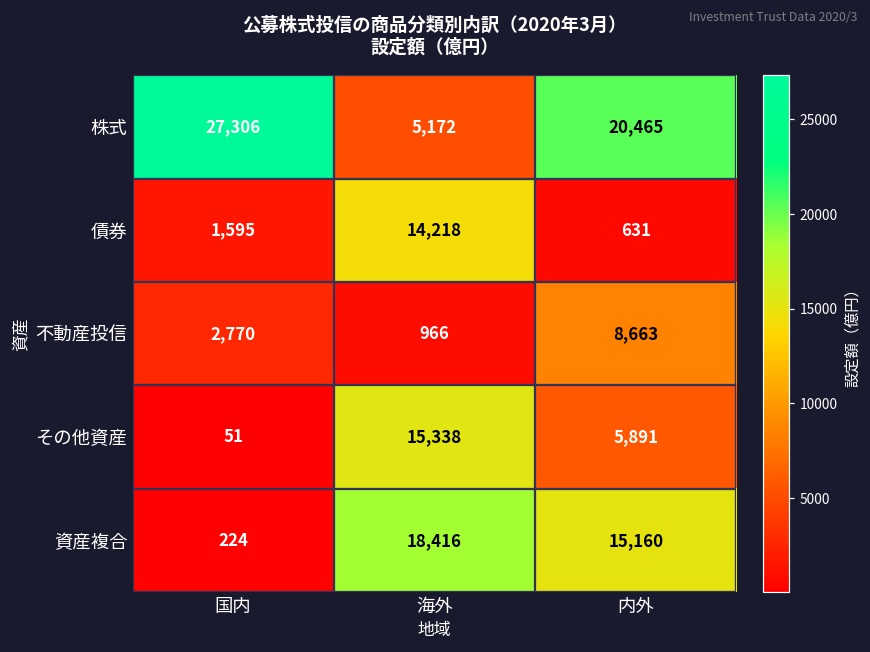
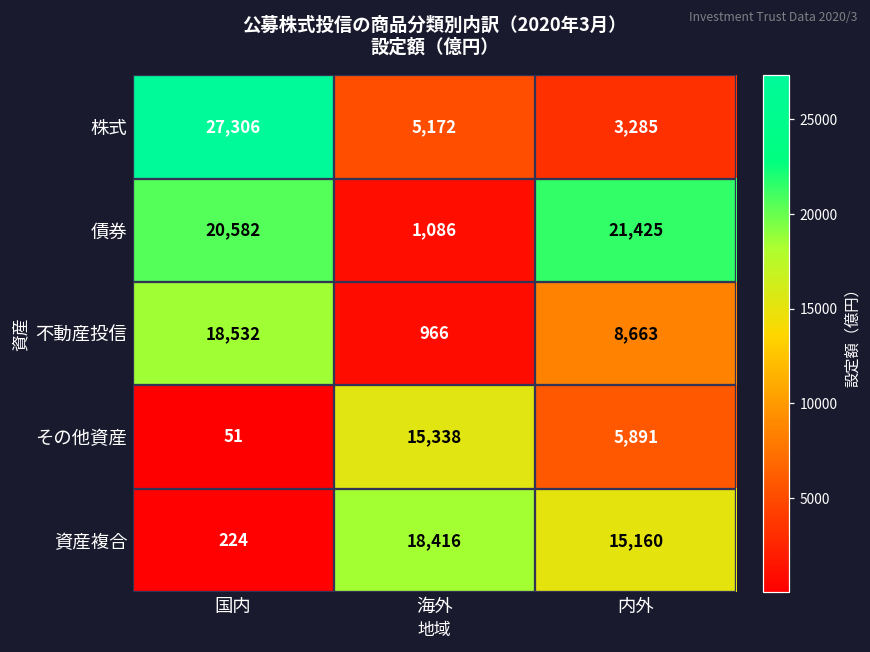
株式, 内外: 20,465 -> 3,285
債券, 国内: 1,595 -> 20,582
債券, 海外: 14,218 -> 1,086
債券, 内外: 631 -> 21,425
不動産投信, 国内: 2,770 -> 18,532
